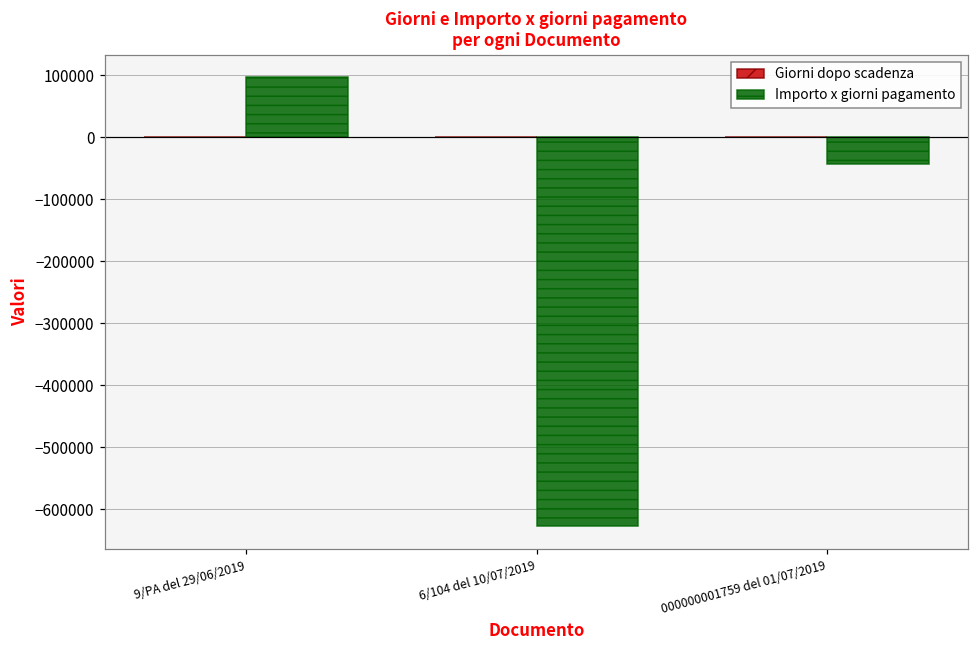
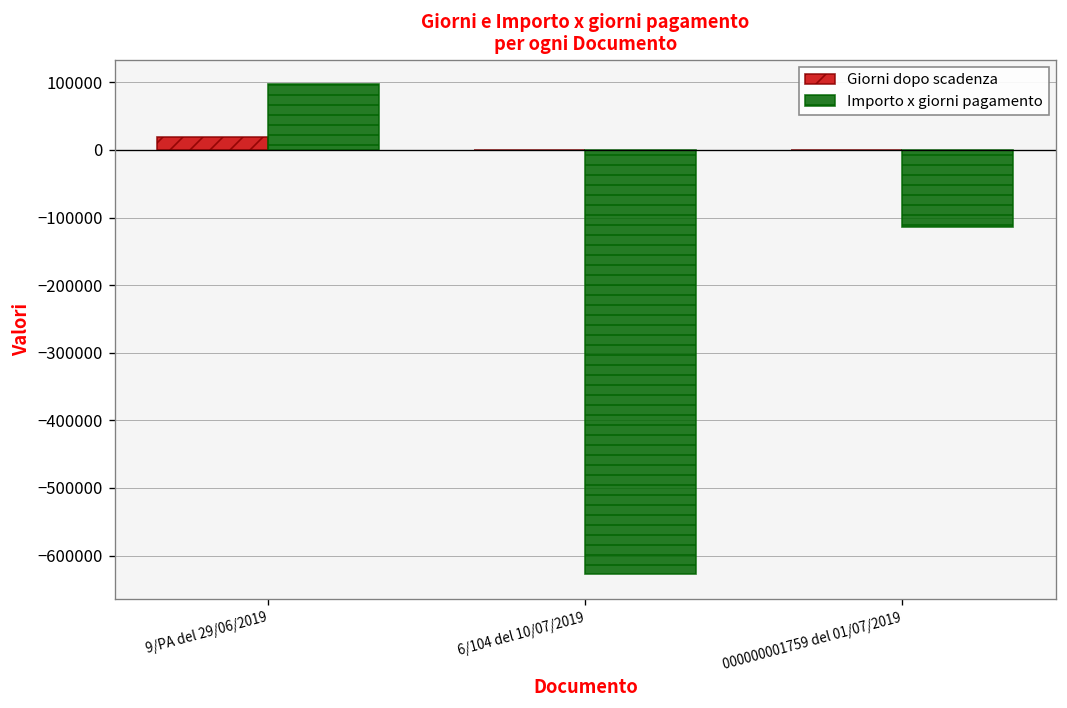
Giorni dopo scadenza, 9/PA del 29/06/2019: 0 -> 20000
Importo x giorni pagamento, 000000001759 del 01/07/2019: -40000 -> -110000
